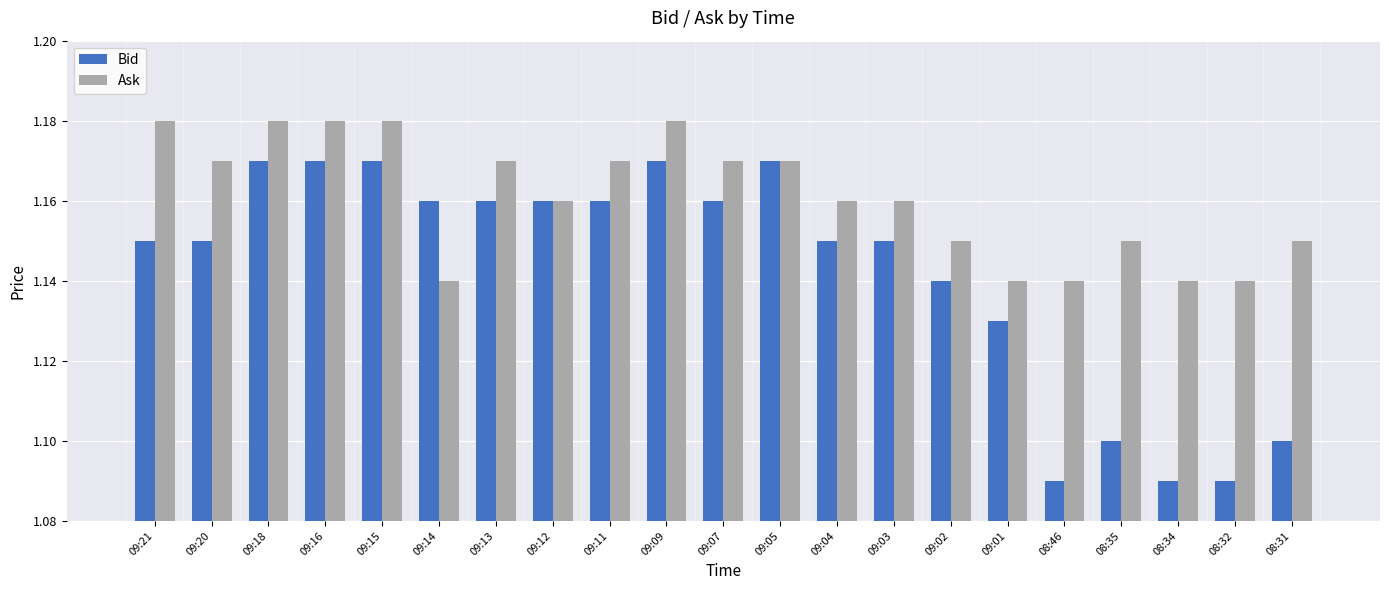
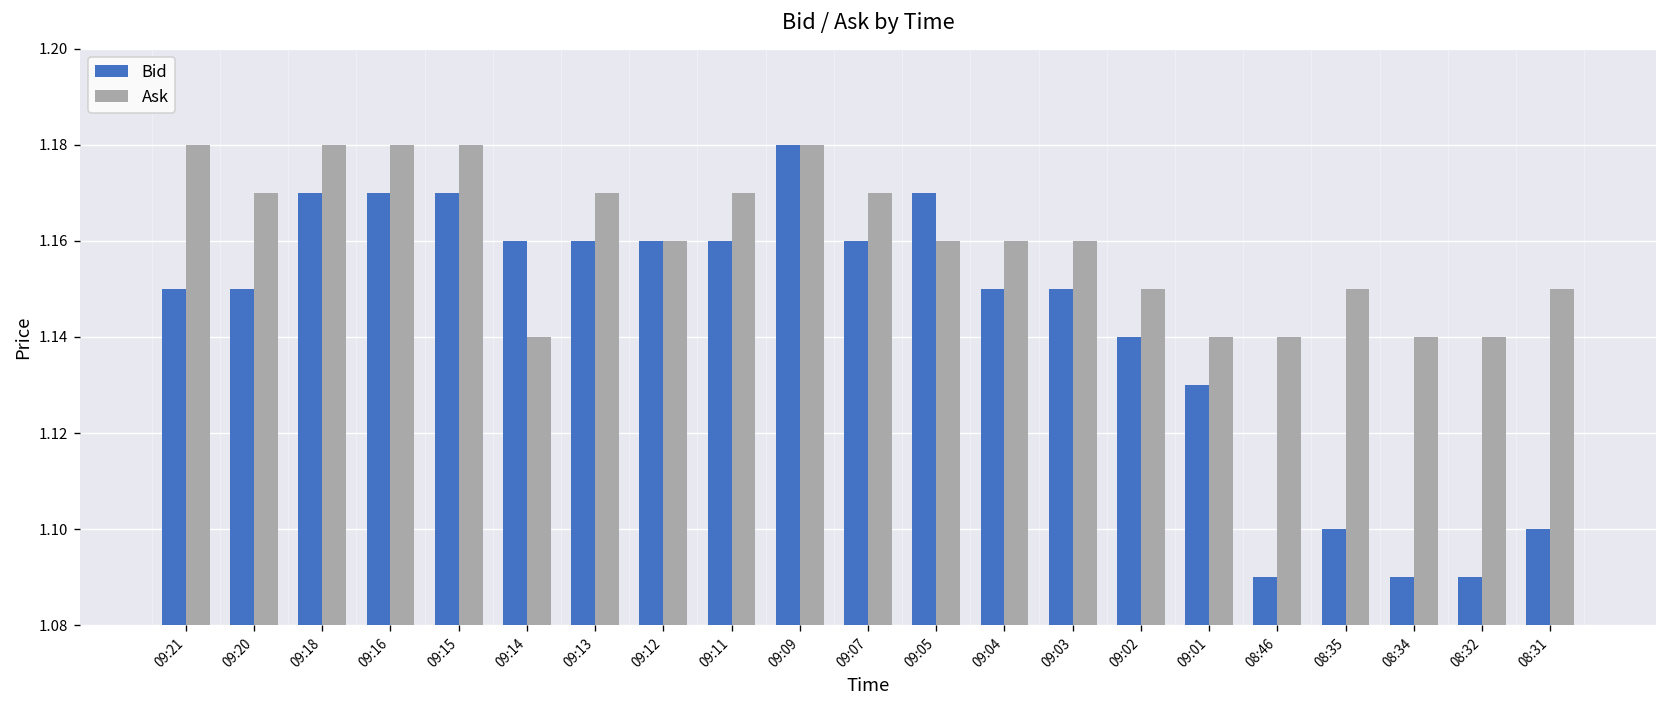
Bid, 09:09: 1.17 -> 1.18
Ask, 09:05: 1.17 -> 1.16
